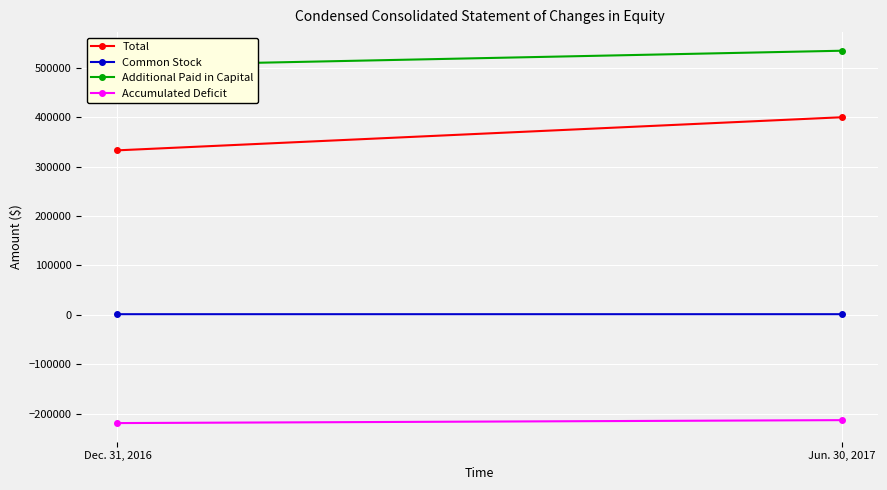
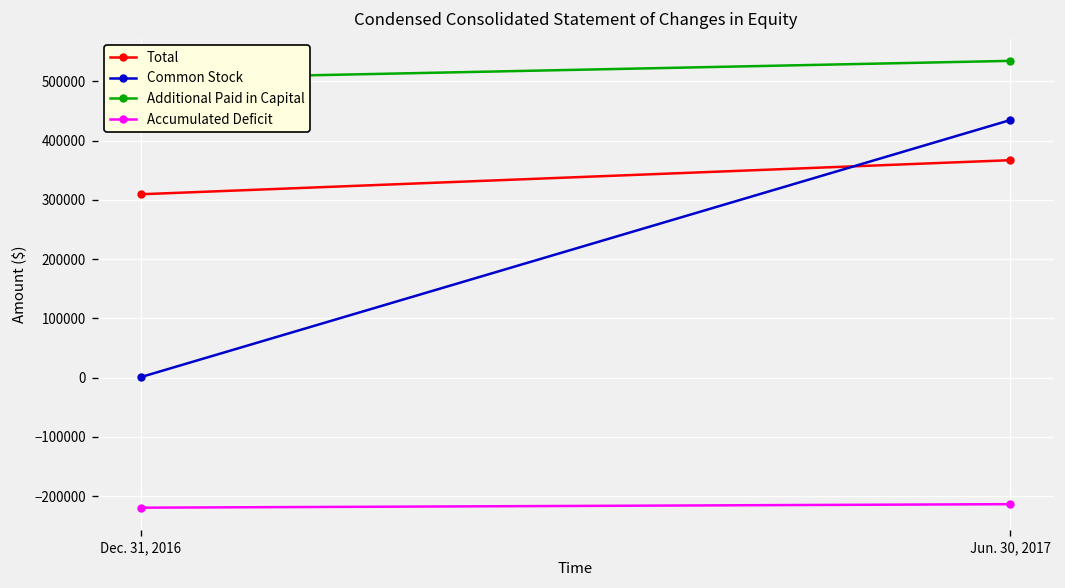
Total, Dec. 31, 2016: 330000 -> 310000
Total, Jun. 30, 2017: 400000 -> 370000
Common Stock, Jun. 30, 2017: 0 -> 430000
